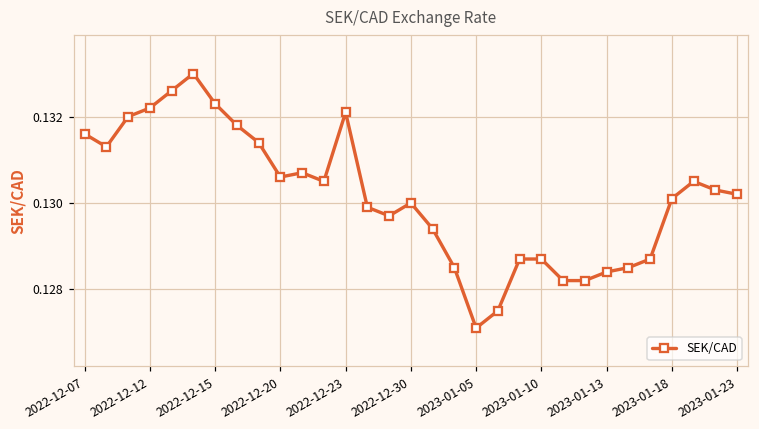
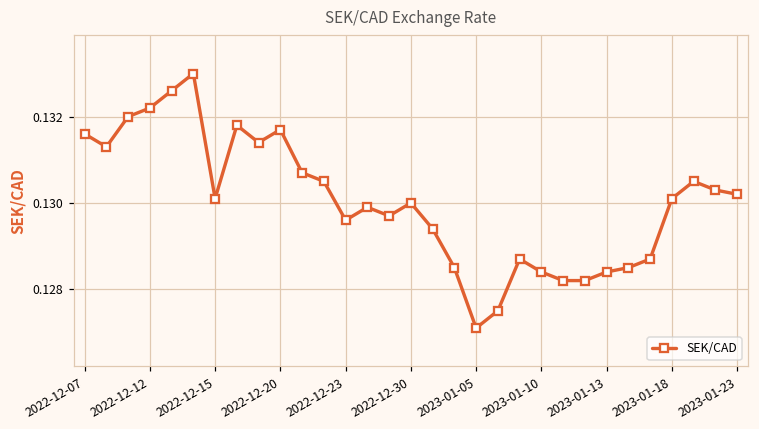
2022-12-15: 0.1323 -> 0.1301
2022-12-20: 0.1306 -> 0.1317
2022-12-23: 0.1321 -> 0.1296
2023-01-10: 0.1287 -> 0.1284
